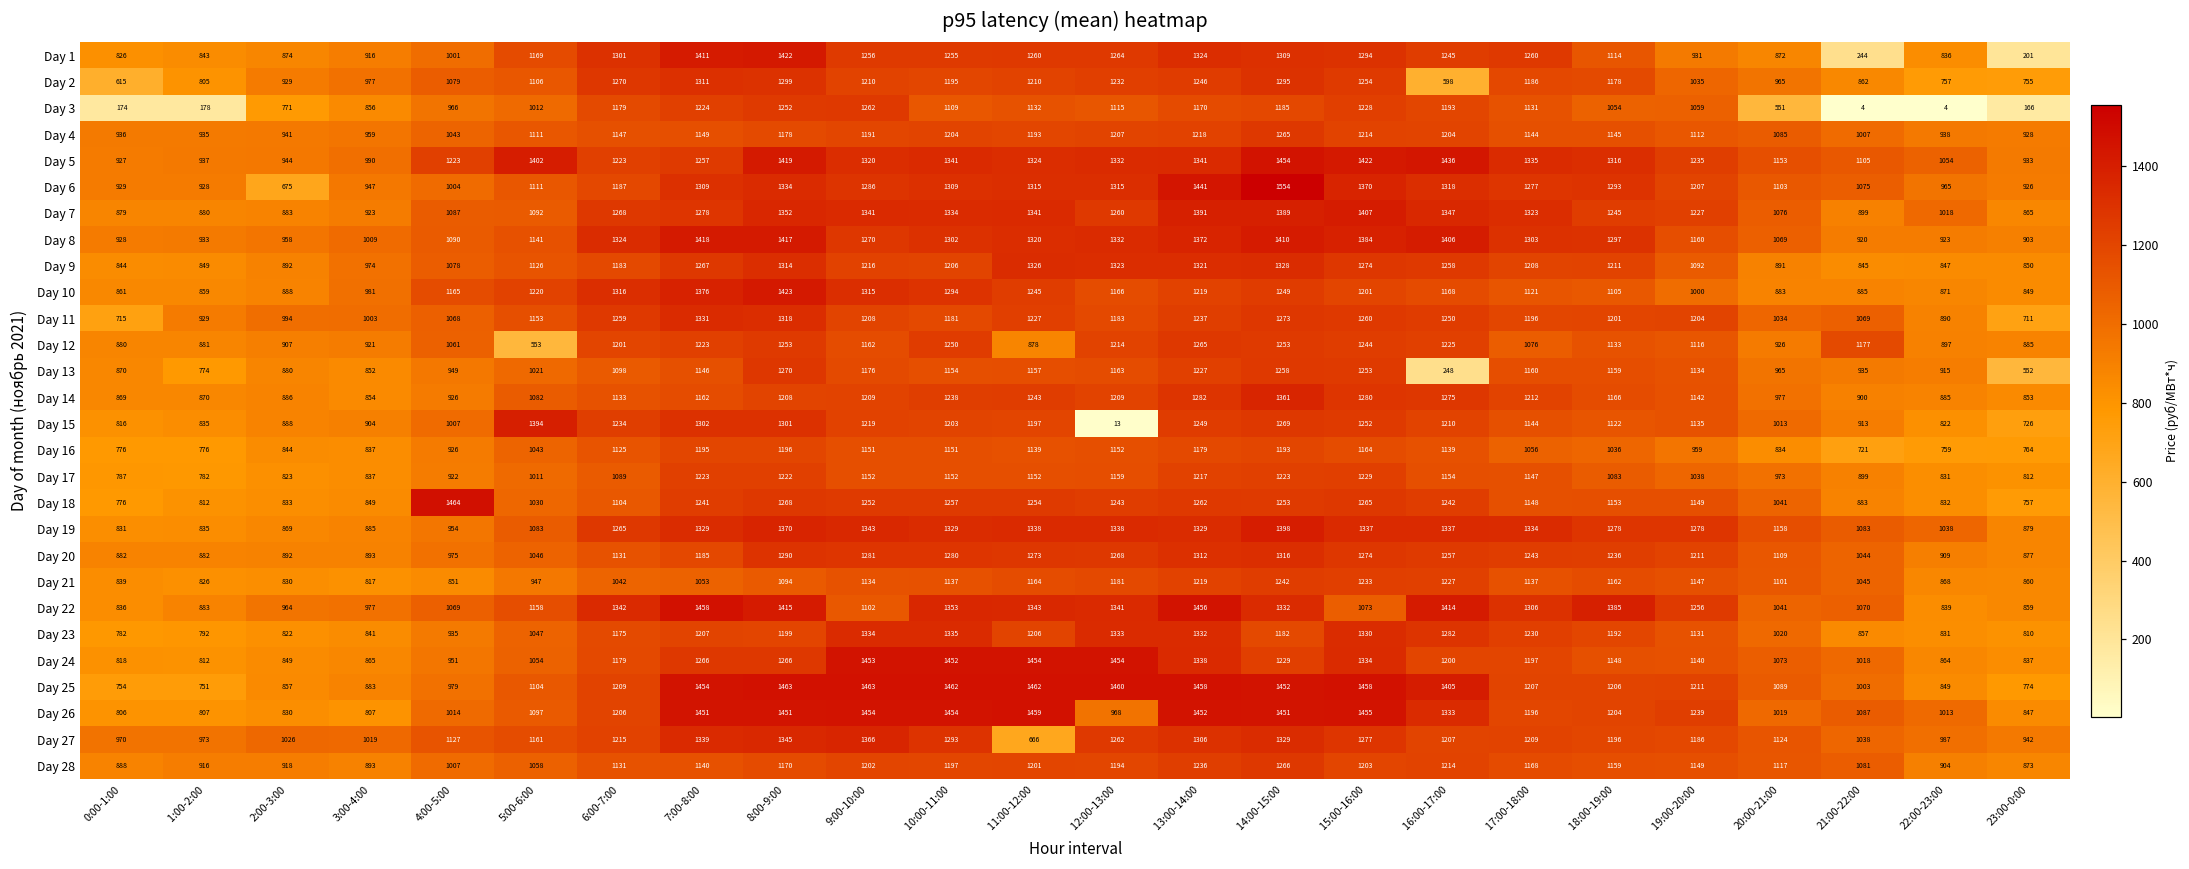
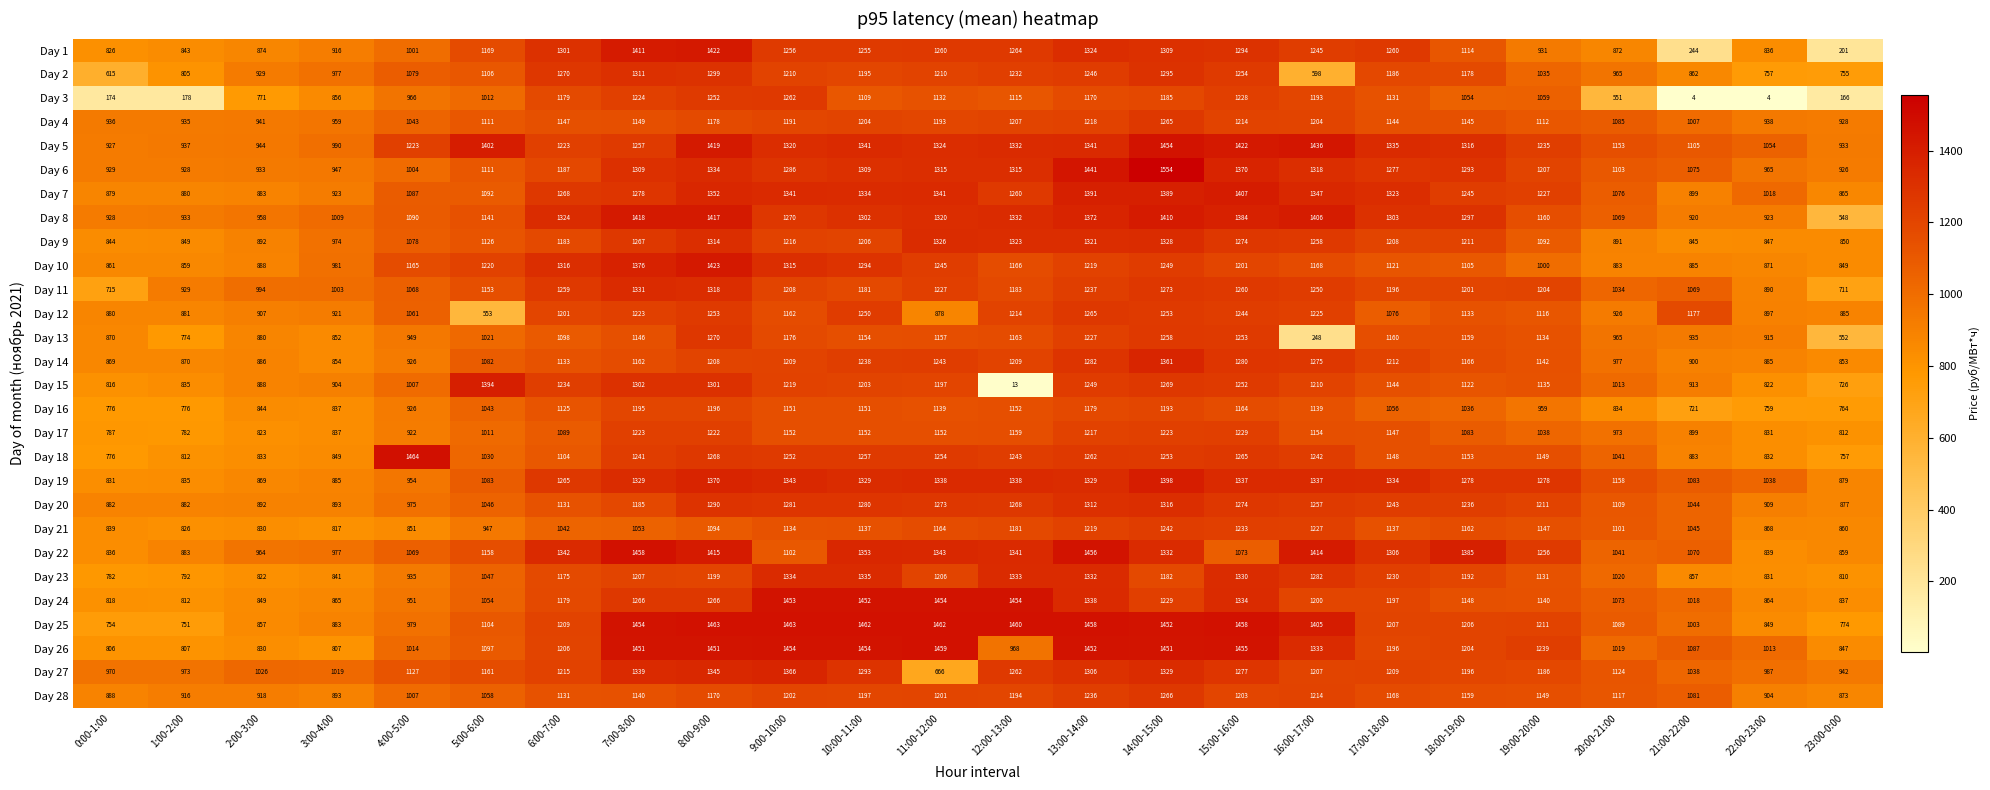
Day 6, 2:00-3:00: 675 -> 933
Day 8, 23:00-0:00: 903 -> 548
